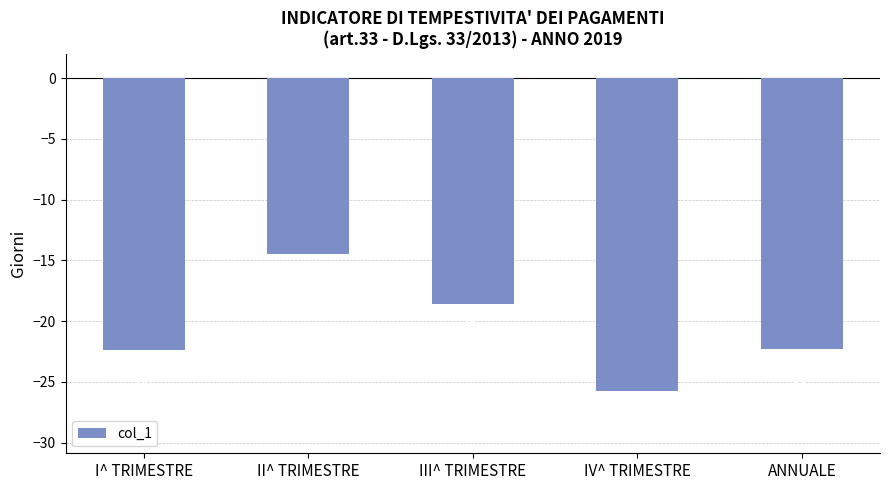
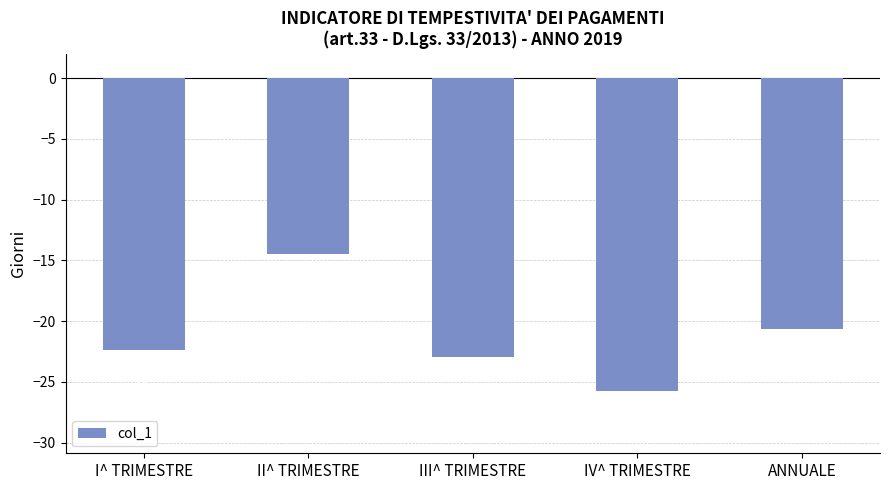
III^ TRIMESTRE: -18.6 -> -22.9
ANNUALE: -22.3 -> -20.7
